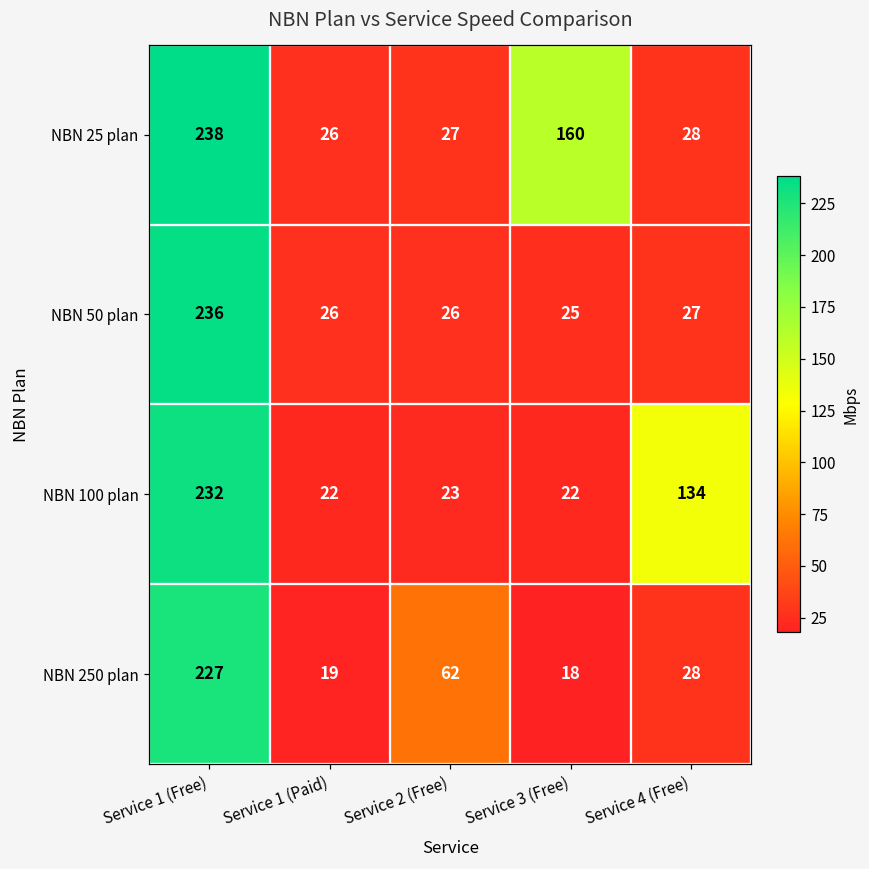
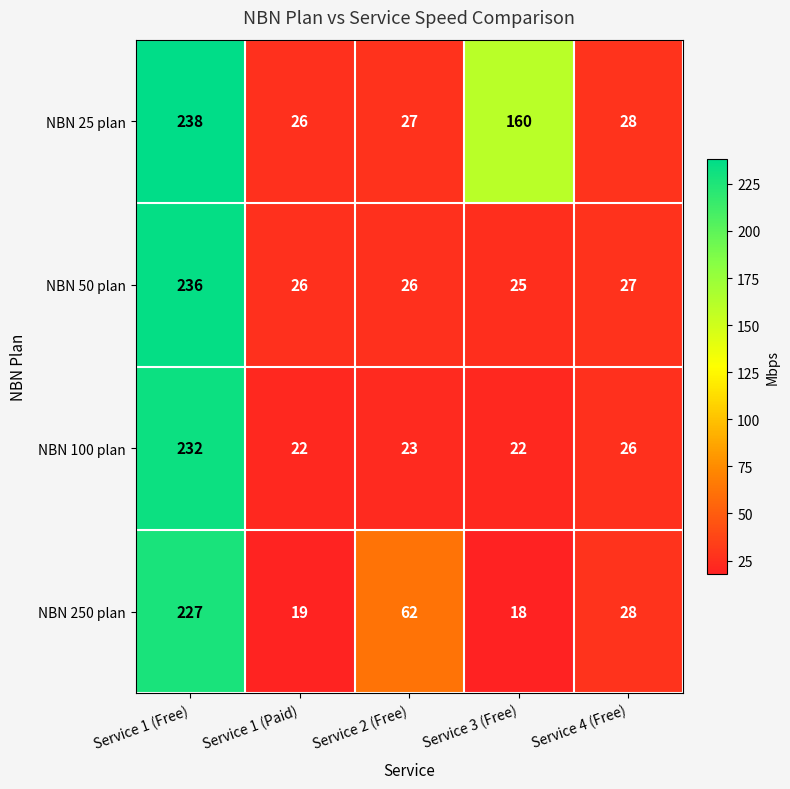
NBN 100 plan, Service 4 (Free): 134 -> 26
